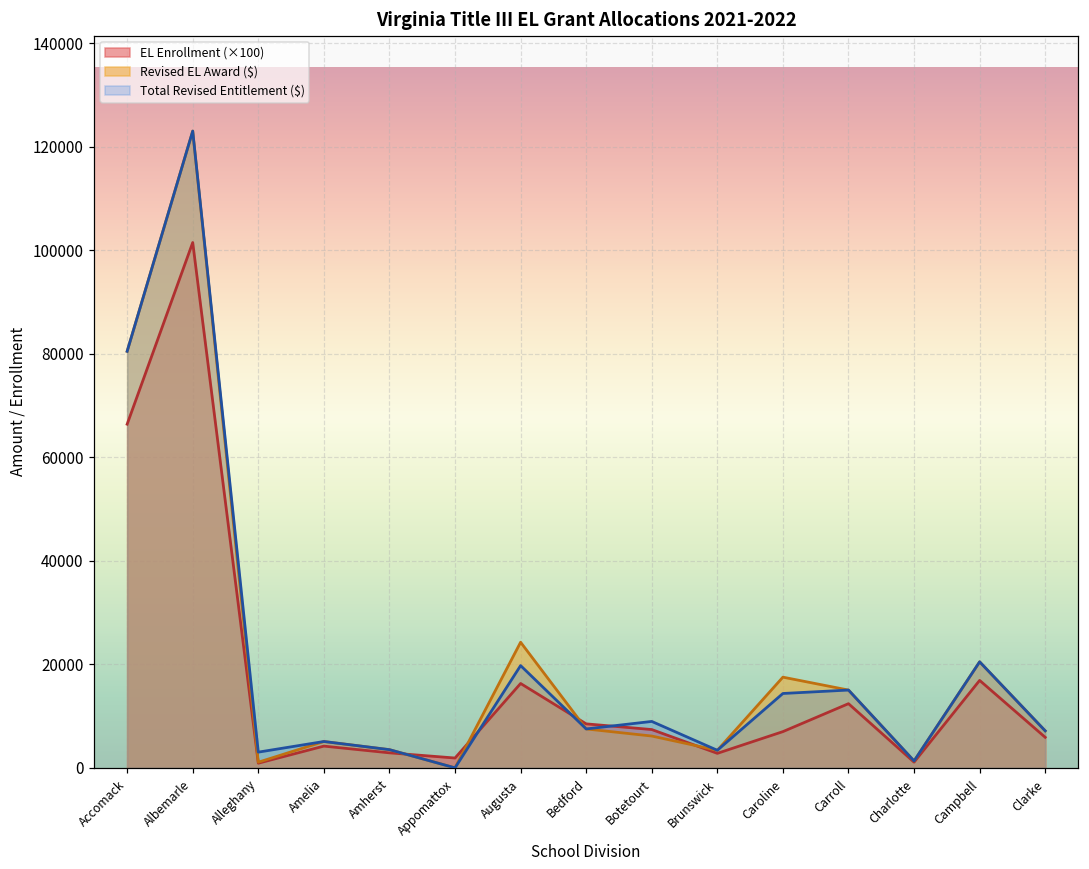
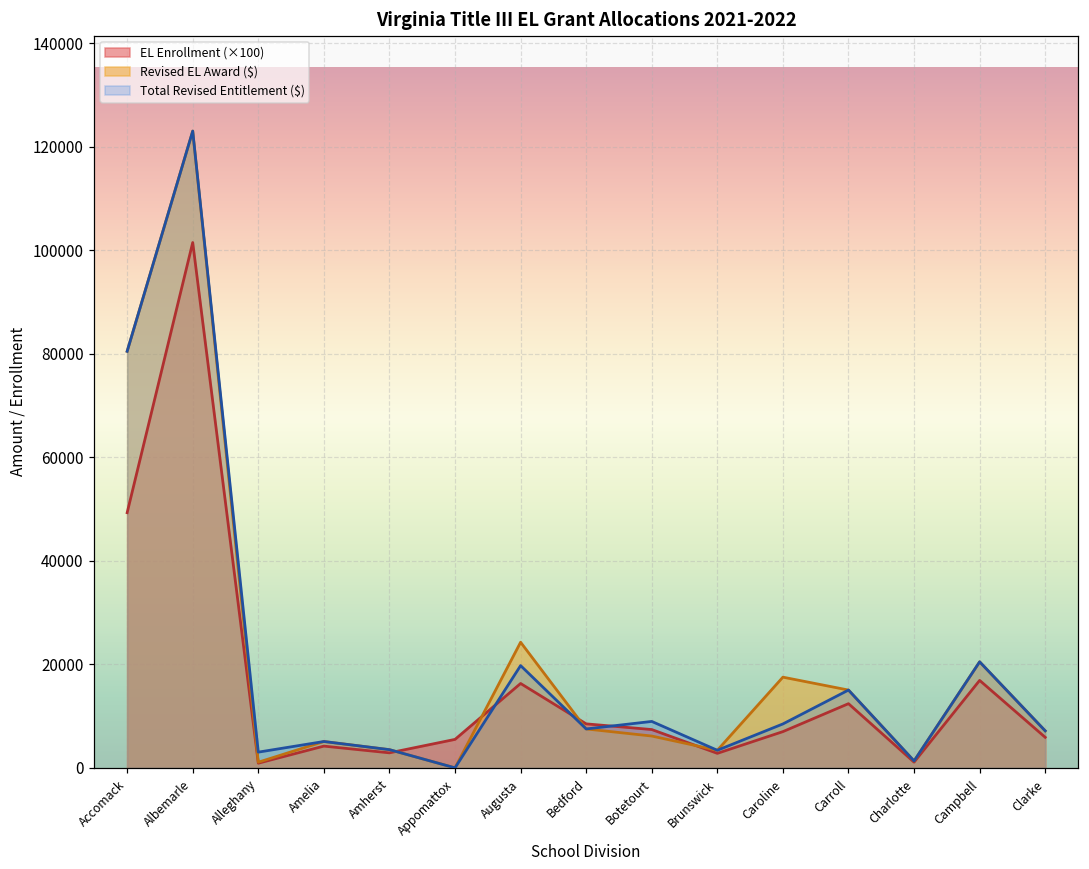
EL Enrollment (×100), Accomack: 66000 -> 49000
EL Enrollment (×100), Appomattox: 2000 -> 6000
Total Revised Entitlement ($), Caroline: 14000 -> 8000
